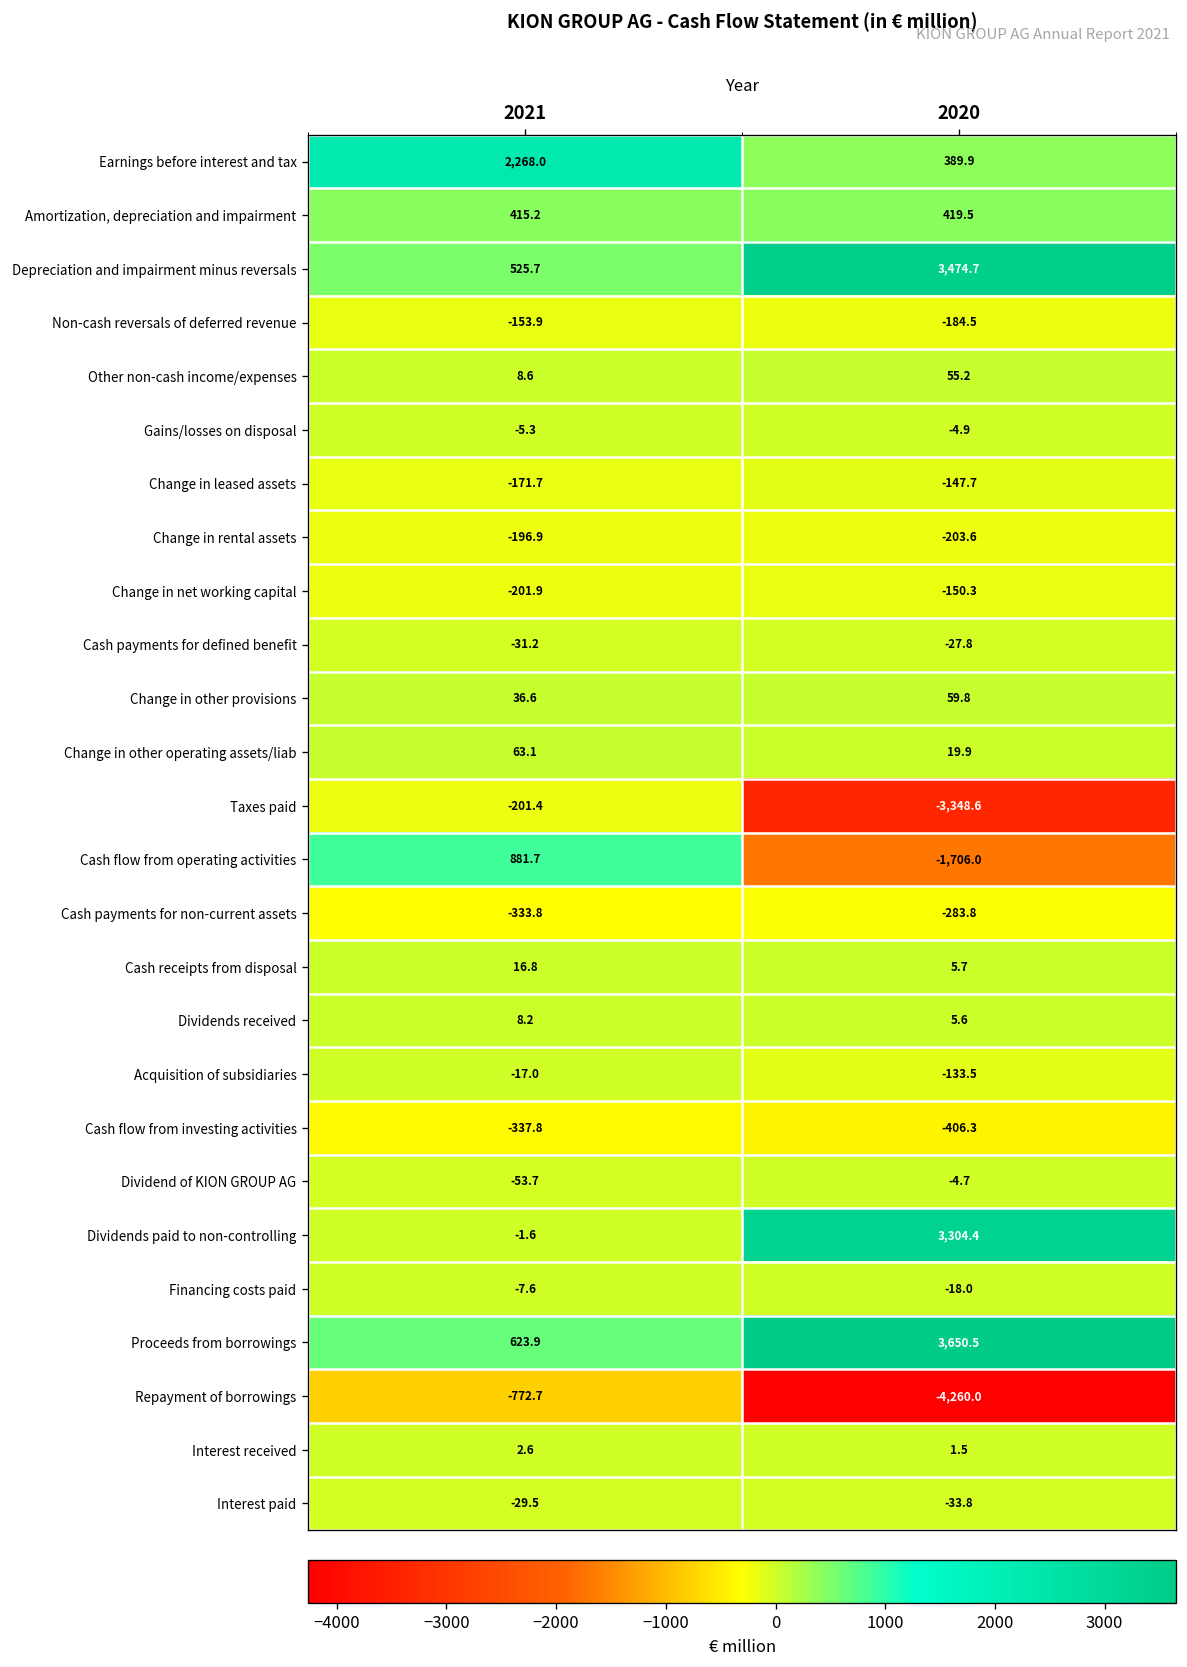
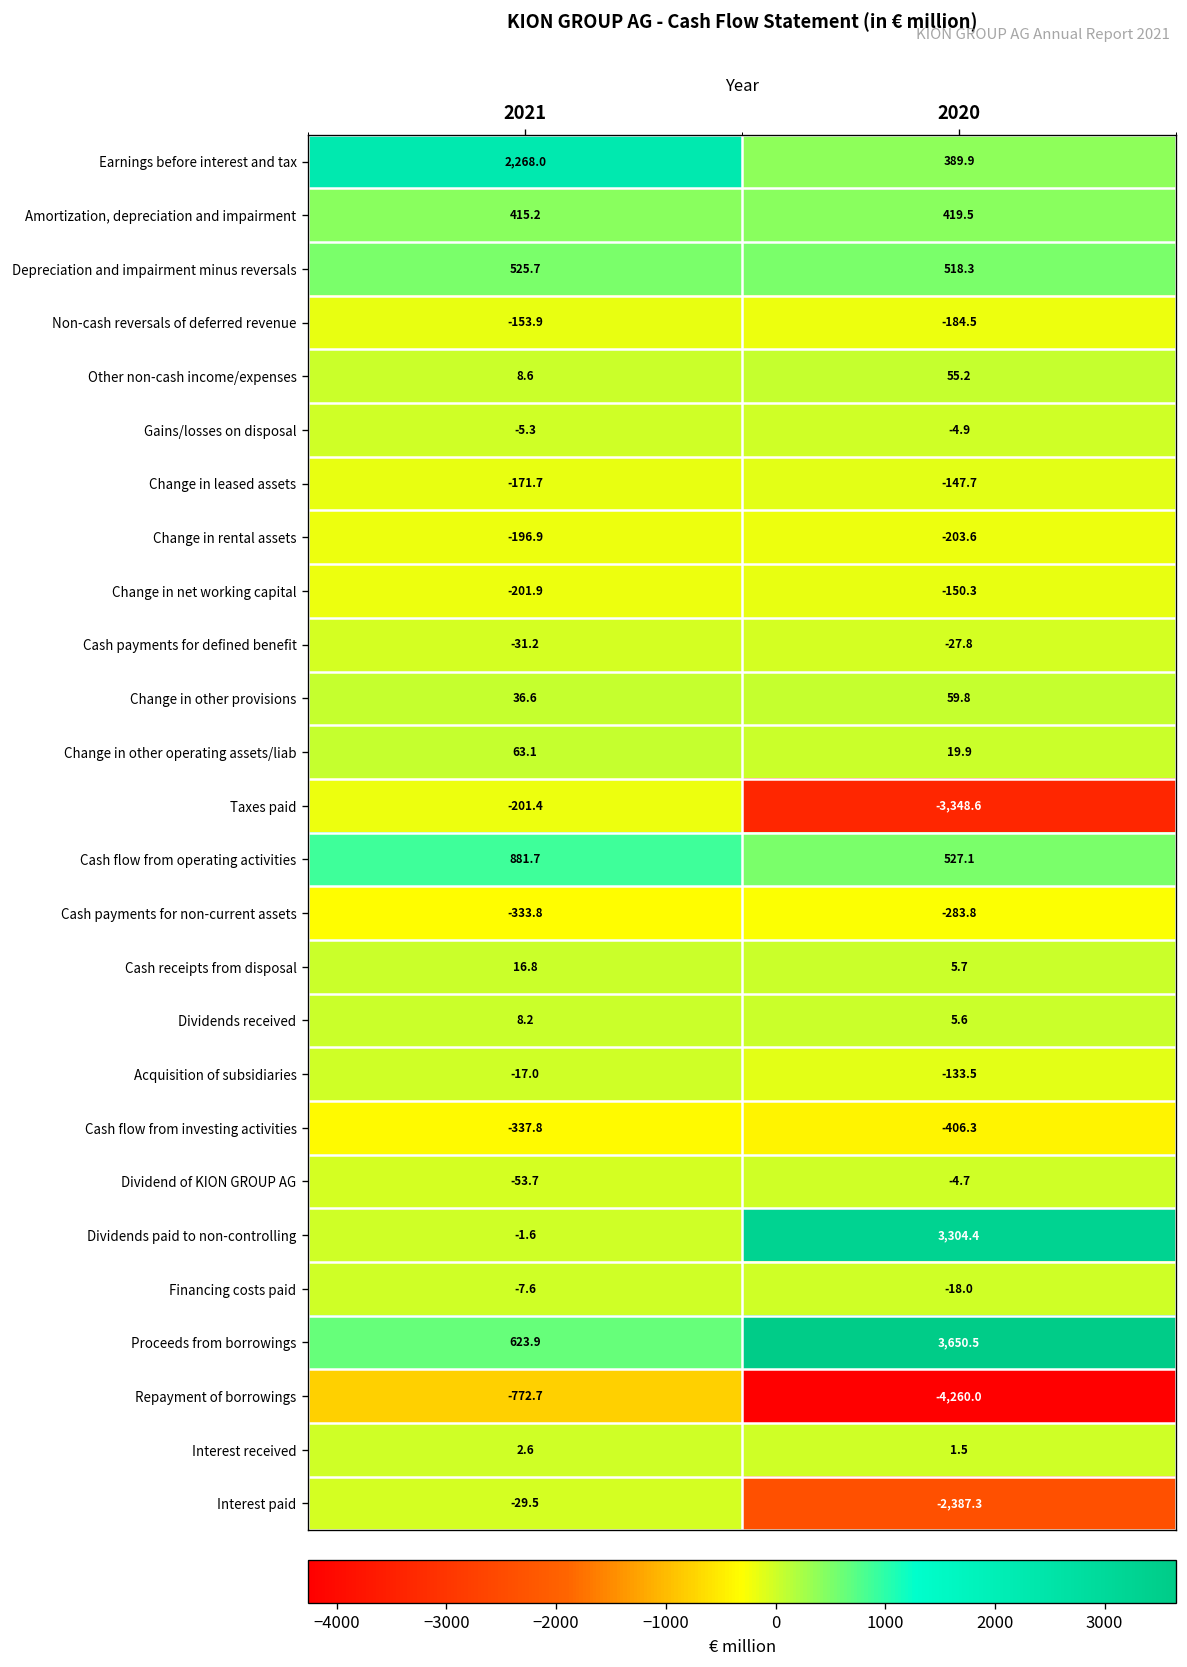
Depreciation and impairment minus reversals, 2020: 3,474.7 -> 518.3
Cash flow from operating activities, 2020: -1,706.0 -> 527.1
Interest paid, 2020: -33.8 -> -2,387.3
